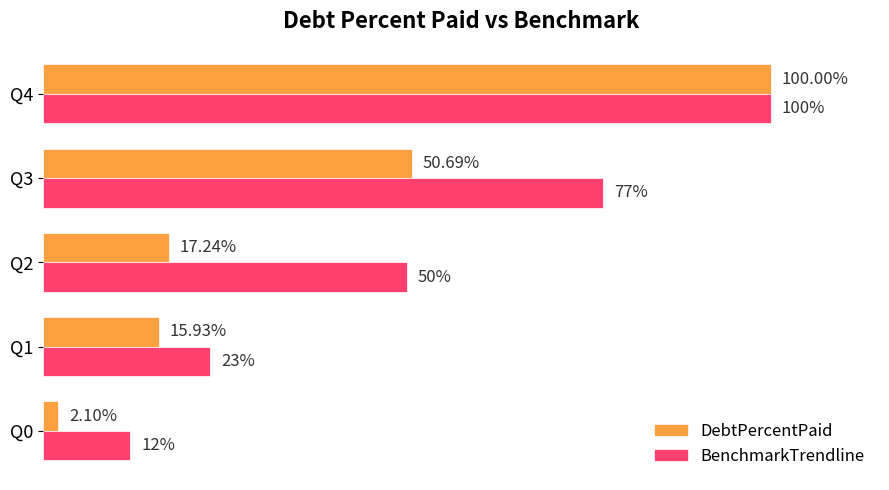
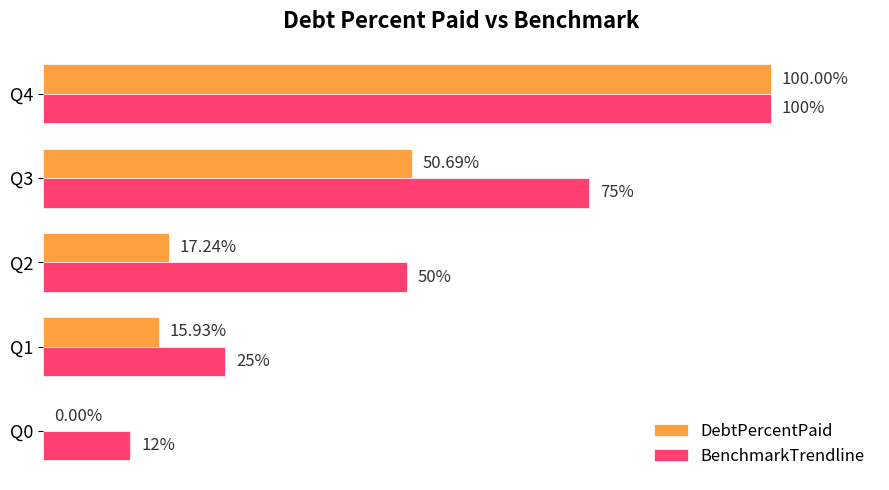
BenchmarkTrendline, Q3: 77% -> 75%
BenchmarkTrendline, Q1: 23% -> 25%
DebtPercentPaid, Q0: 2.10% -> 0.00%
